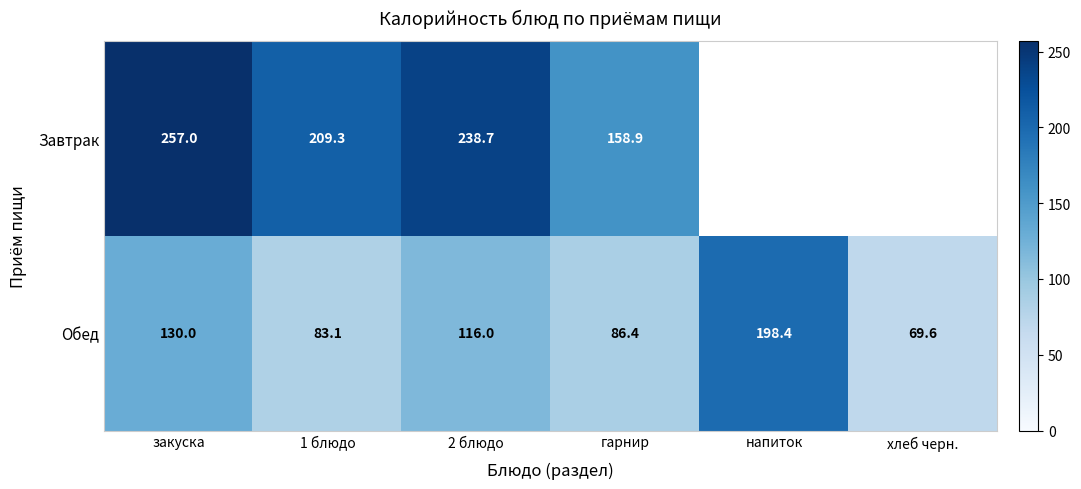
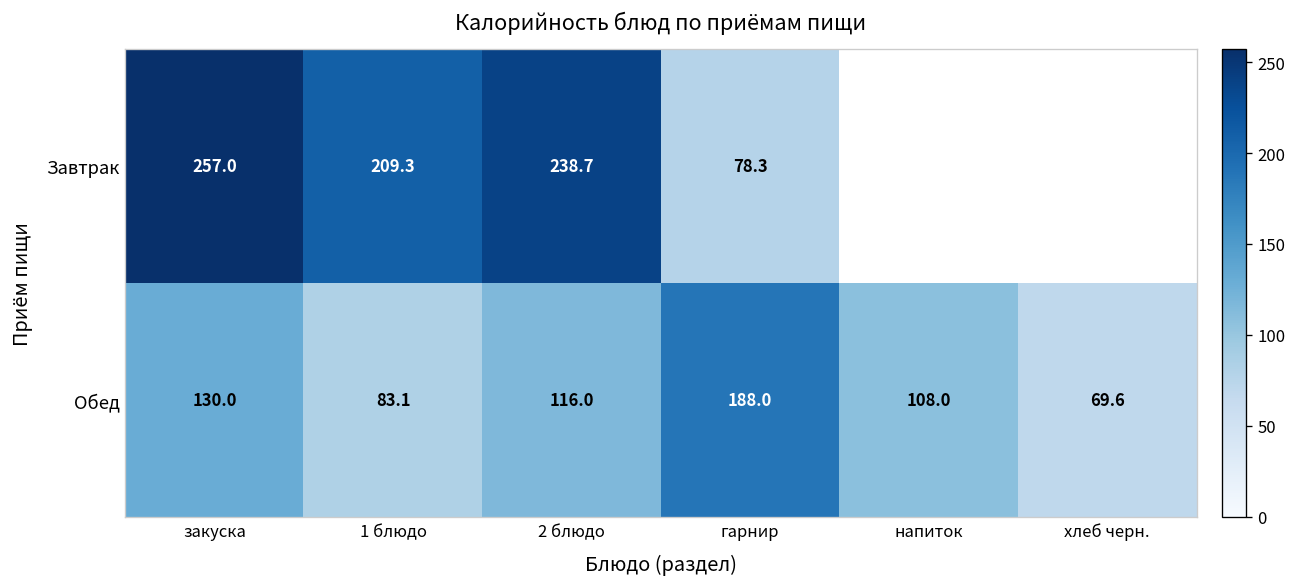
Завтрак, гарнир: 158.9 -> 78.3
Обед, гарнир: 86.4 -> 188.0
Обед, напиток: 198.4 -> 108.0
